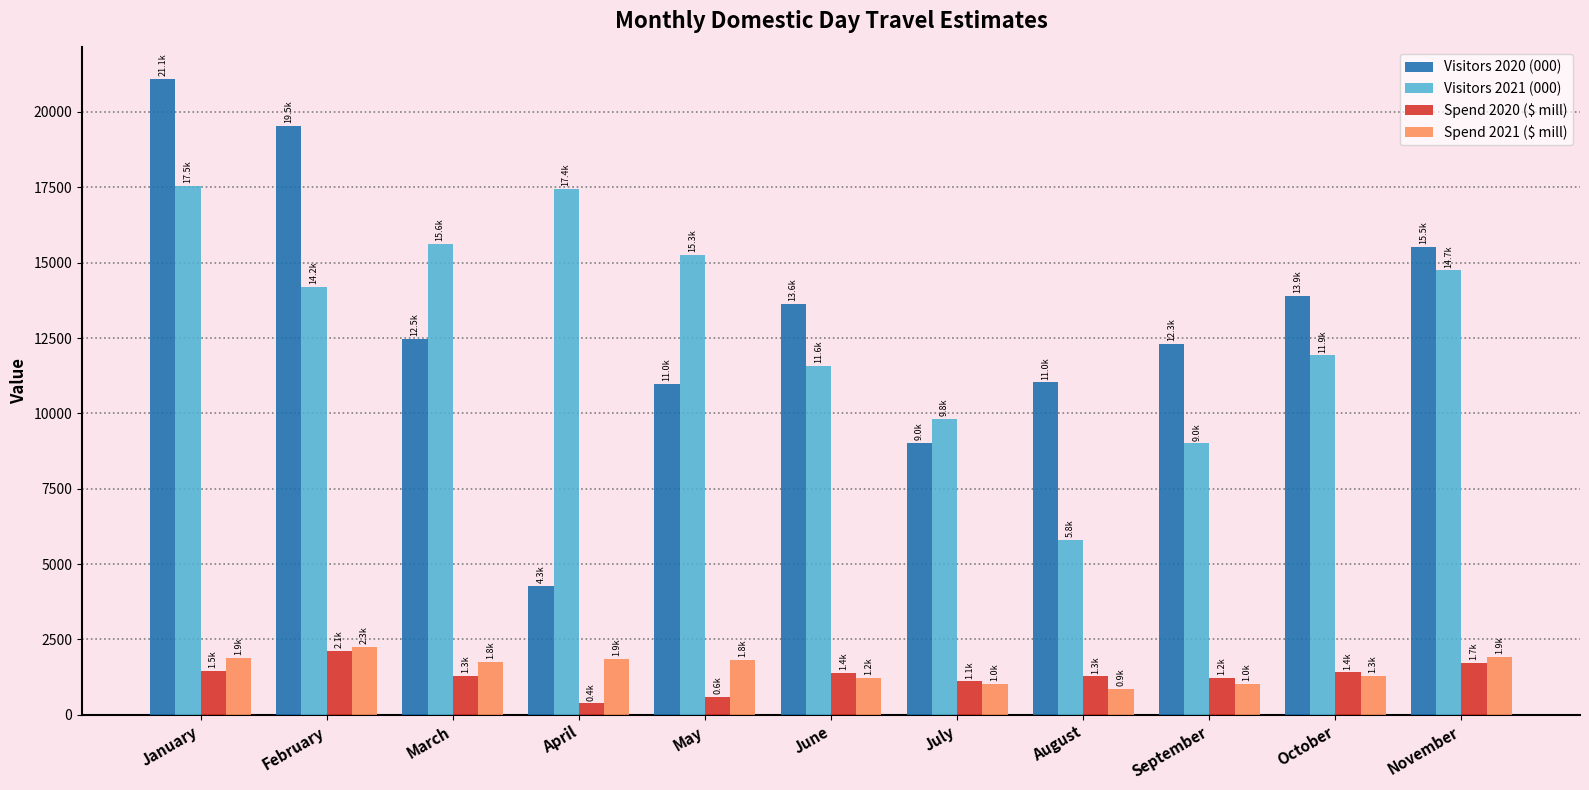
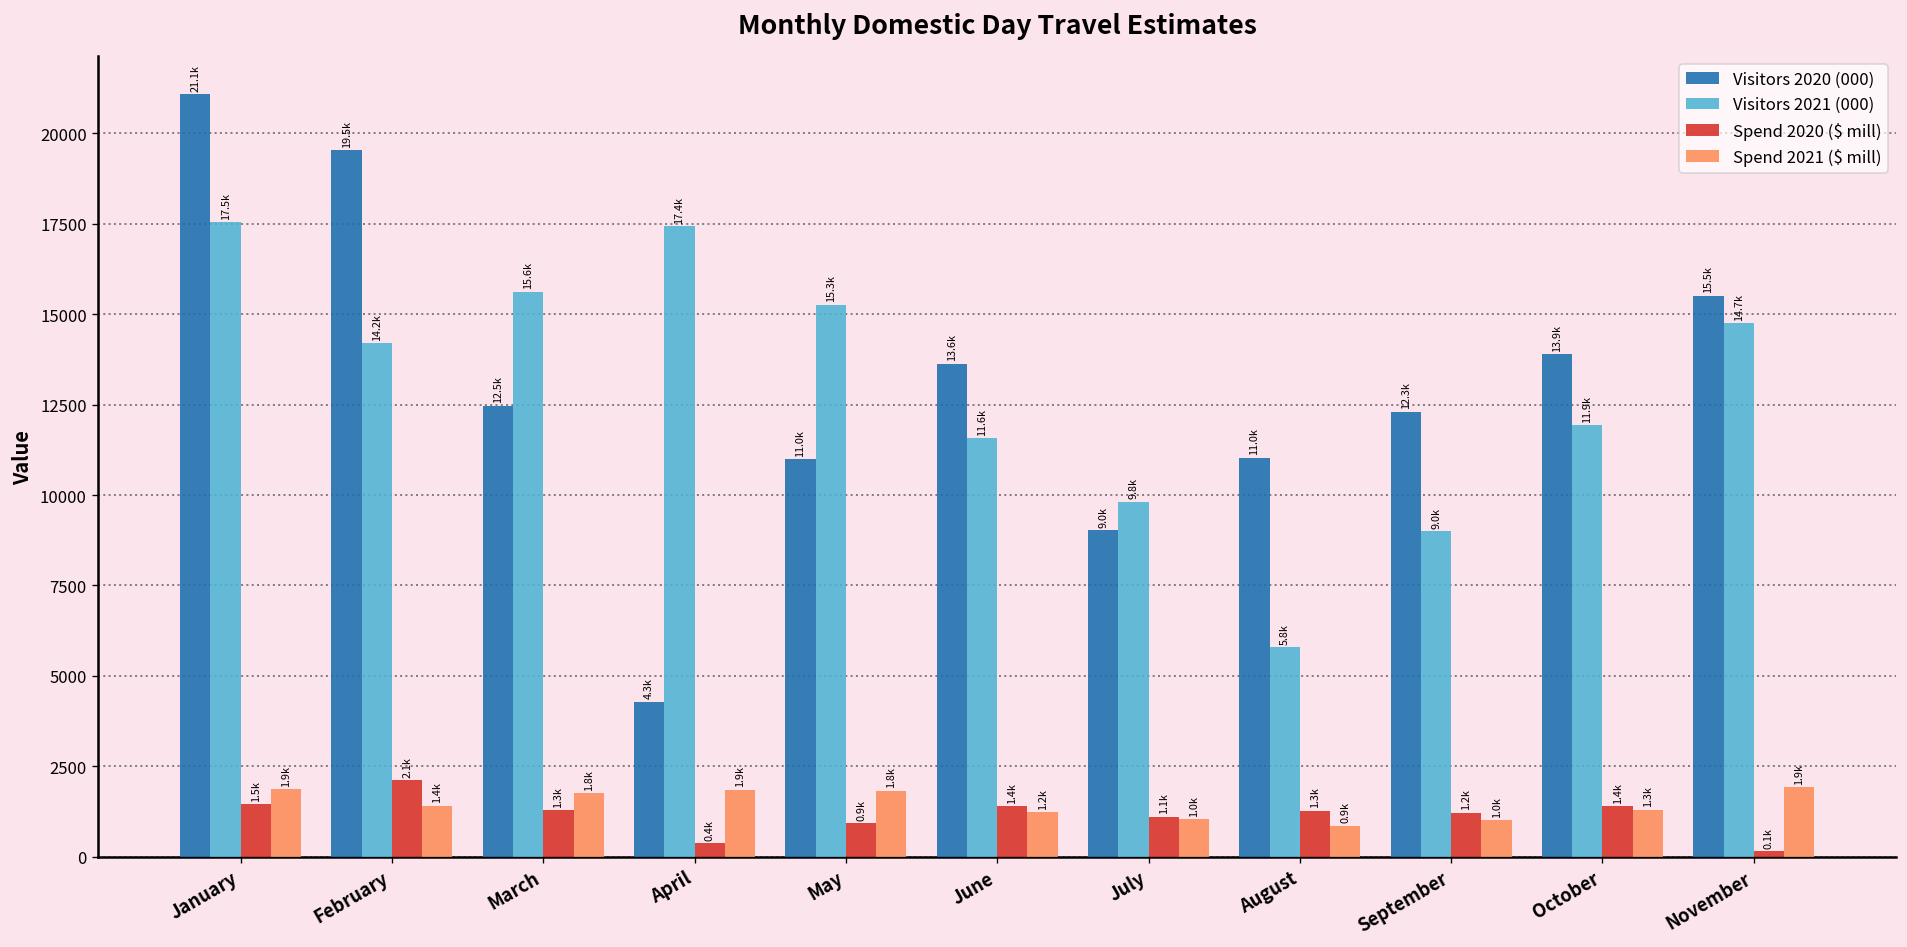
Spend 2021 ($ mill), February: 2.3k -> 1.4k
Spend 2020 ($ mill), May: 0.6k -> 0.9k
Spend 2020 ($ mill), November: 1.7k -> 0.1k
